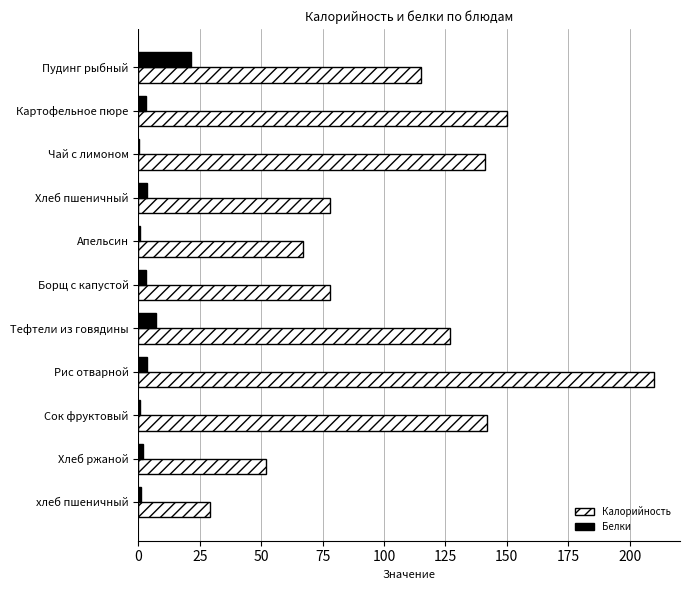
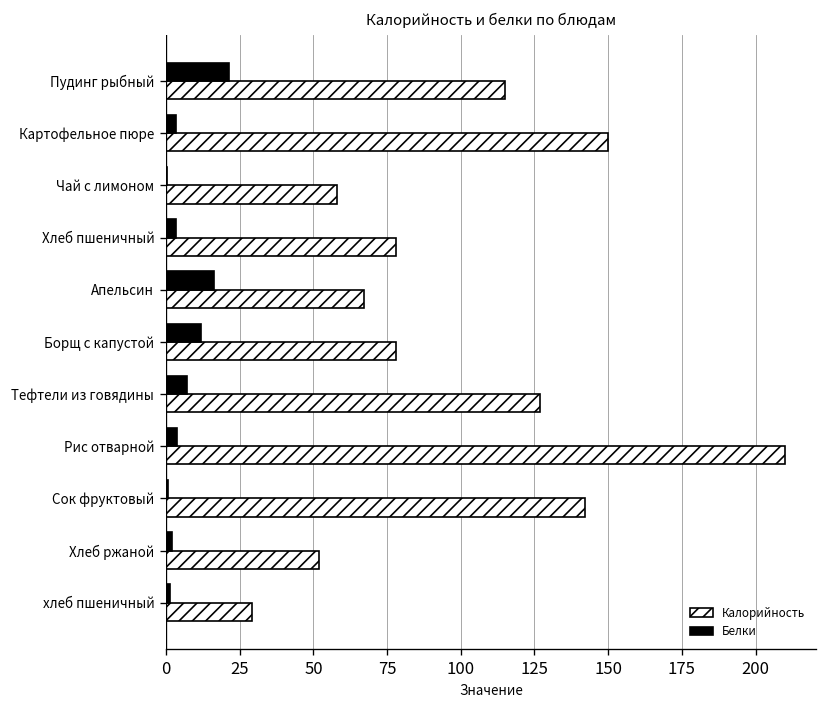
Калорийность, Чай с лимоном: 141 -> 58
Белки, Апельсин: 1 -> 16
Белки, Борщ с капустой: 3 -> 12
